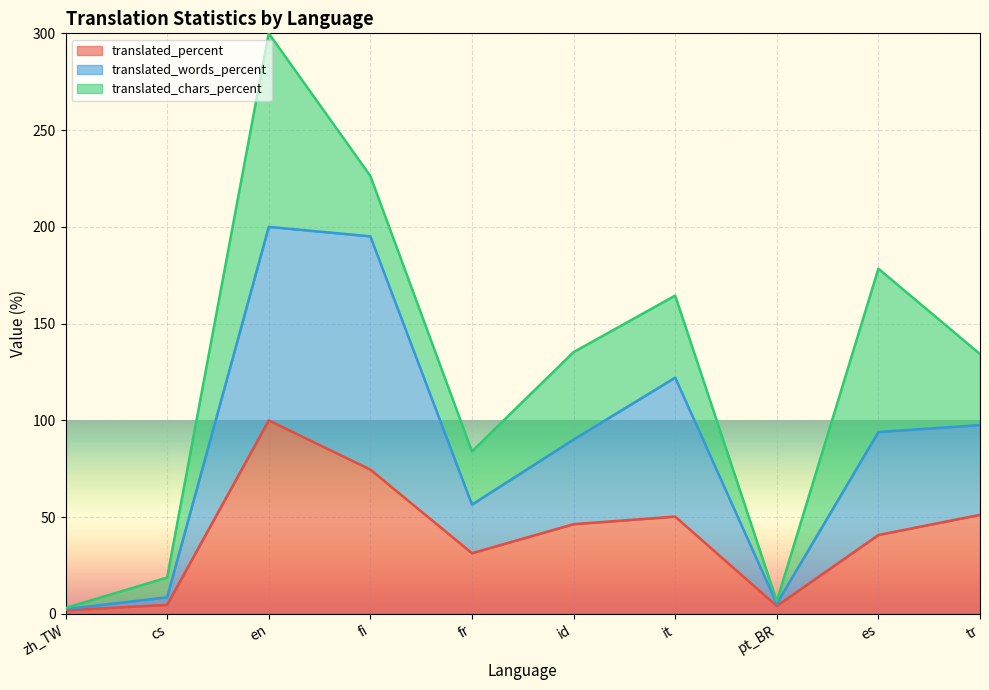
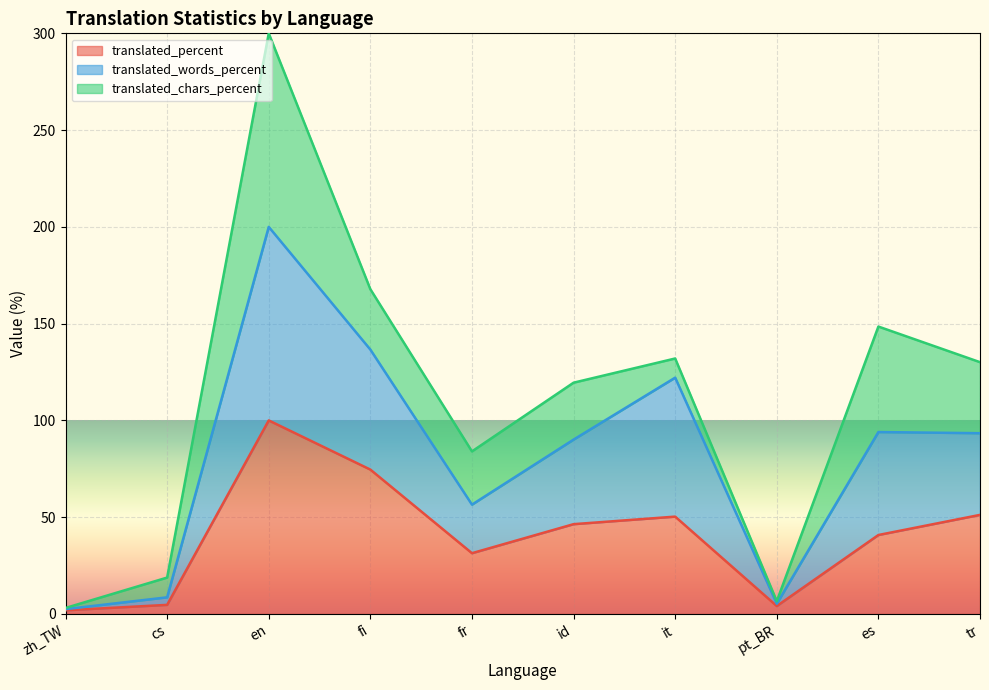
translated_words_percent, fi: 121 -> 62
translated_chars_percent, id: 45 -> 29
translated_chars_percent, it: 42 -> 10
translated_chars_percent, es: 84 -> 55
translated_words_percent, tr: 46 -> 42
